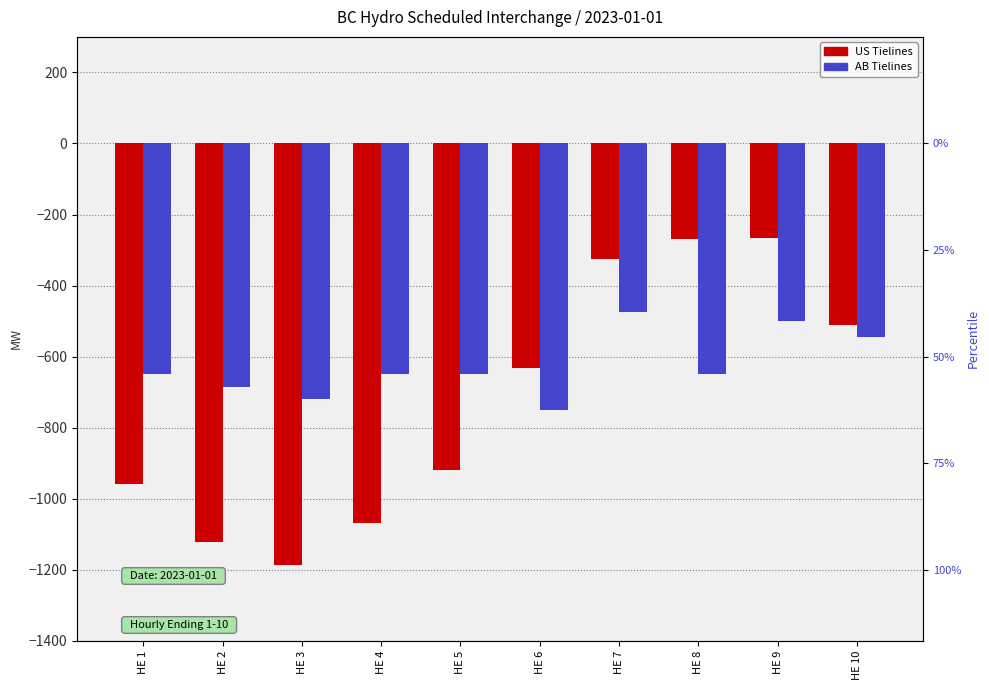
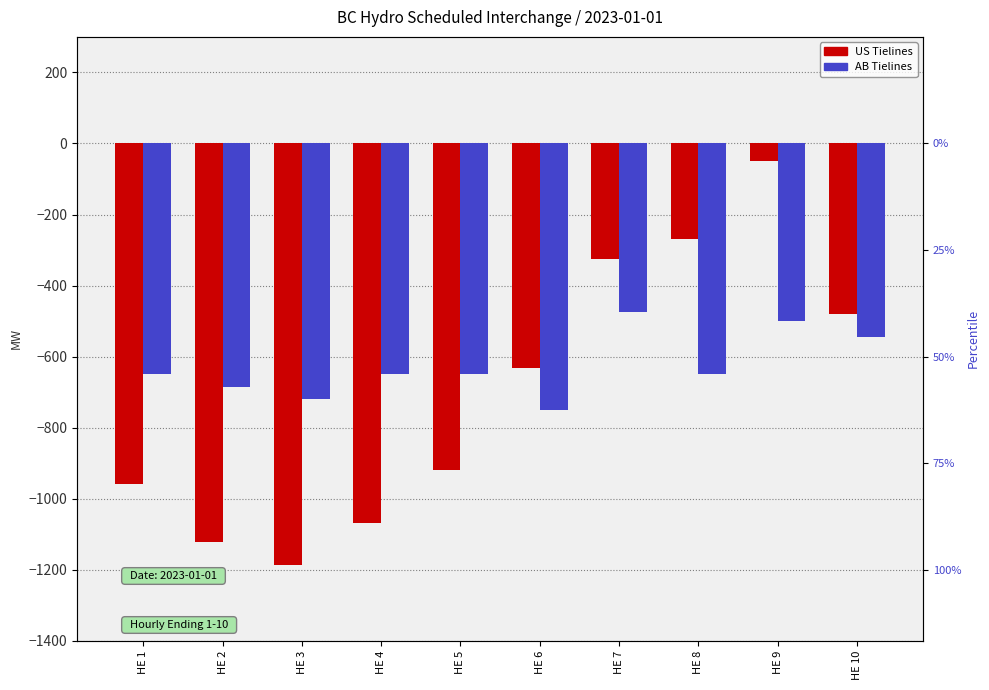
US Tielines, HE 9: -270 -> -50
US Tielines, HE 10: -510 -> -480
